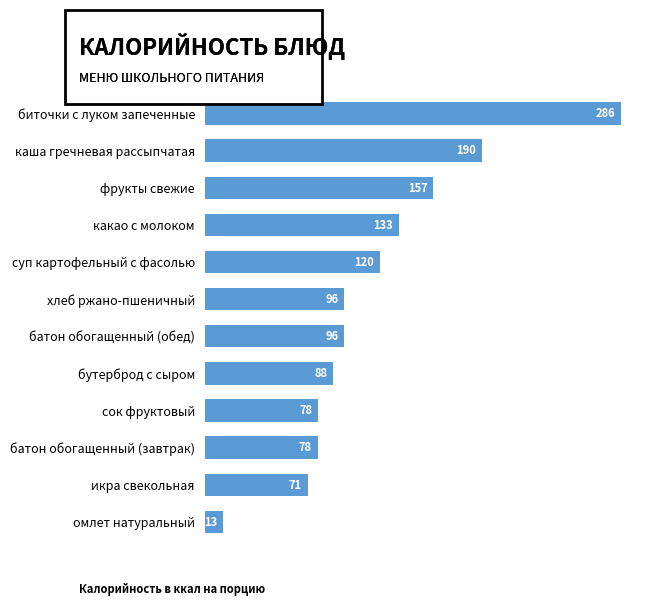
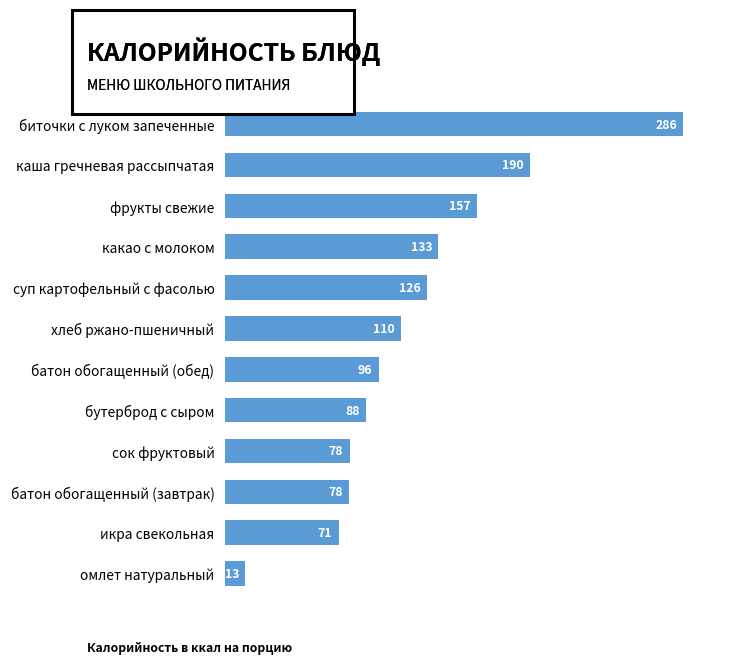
суп картофельный с фасолью: 120 -> 126
хлеб ржано-пшеничный: 96 -> 110
